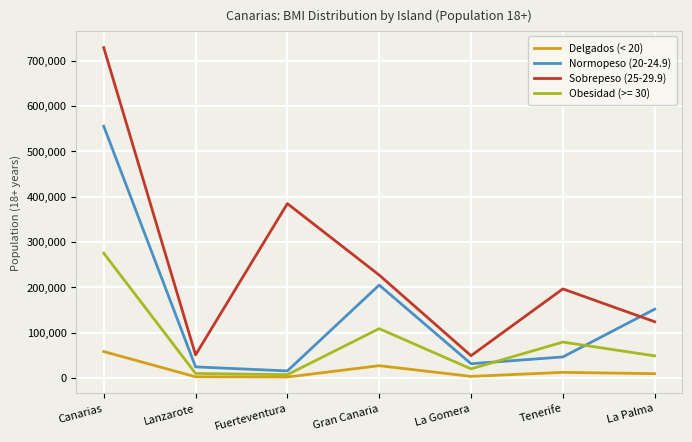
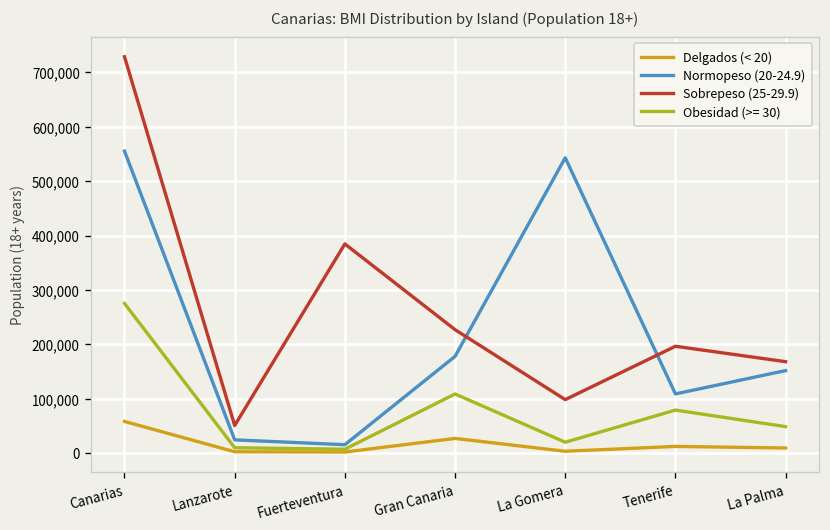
Normopeso (20-24.9), Gran Canaria: 210,000 -> 180,000
Normopeso (20-24.9), La Gomera: 30,000 -> 540,000
Sobrepeso (25-29.9), La Gomera: 50,000 -> 100,000
Normopeso (20-24.9), Tenerife: 50,000 -> 110,000
Sobrepeso (25-29.9), La Palma: 120,000 -> 170,000
